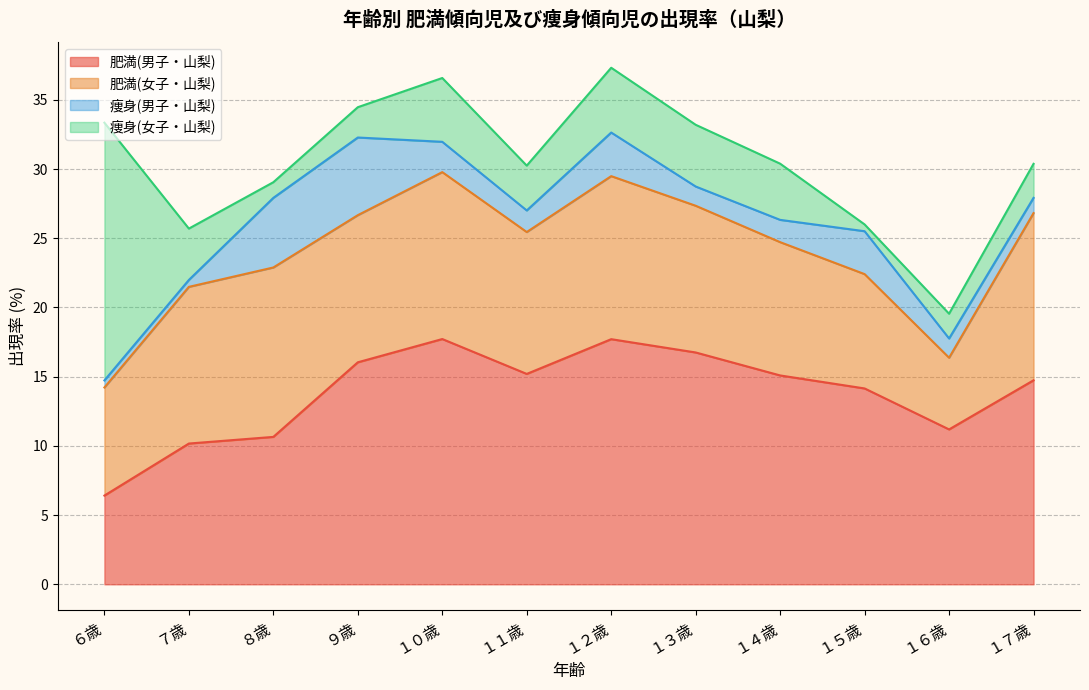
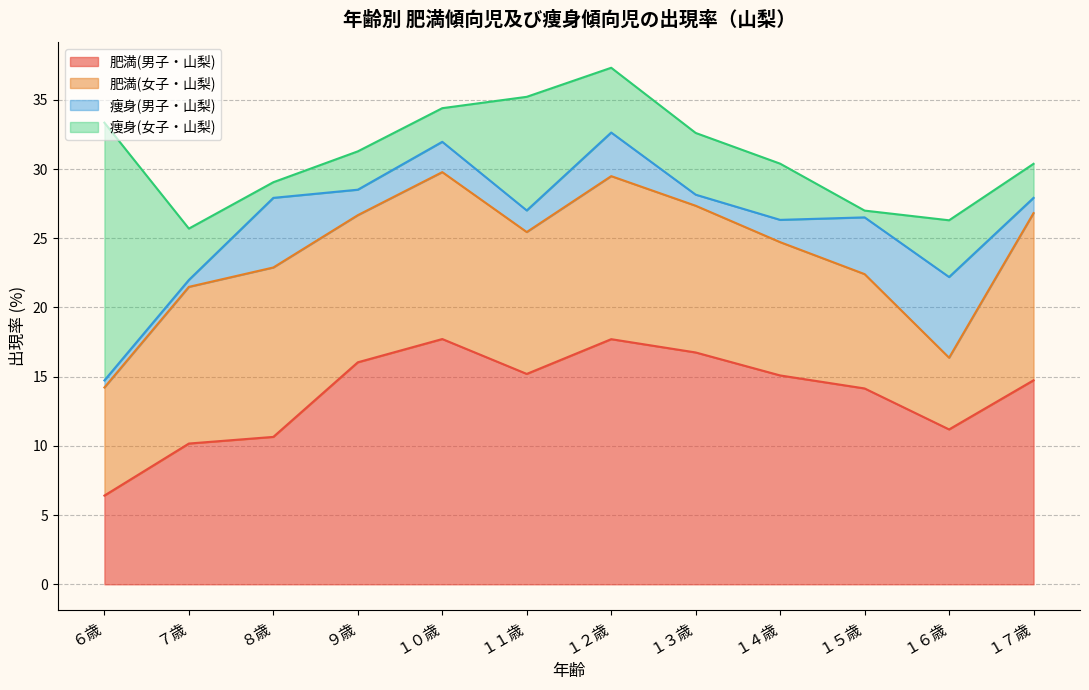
痩身(男子・山梨), ９歳: 5.6 -> 1.8
痩身(女子・山梨), ９歳: 2.2 -> 2.8
痩身(女子・山梨), １０歳: 4.6 -> 2.4
痩身(女子・山梨), １１歳: 3.2 -> 8.2
痩身(男子・山梨), １３歳: 1.4 -> 0.8
痩身(男子・山梨), １５歳: 3.1 -> 4.1
痩身(男子・山梨), １６歳: 1.4 -> 5.8
痩身(女子・山梨), １６歳: 1.8 -> 4.1
